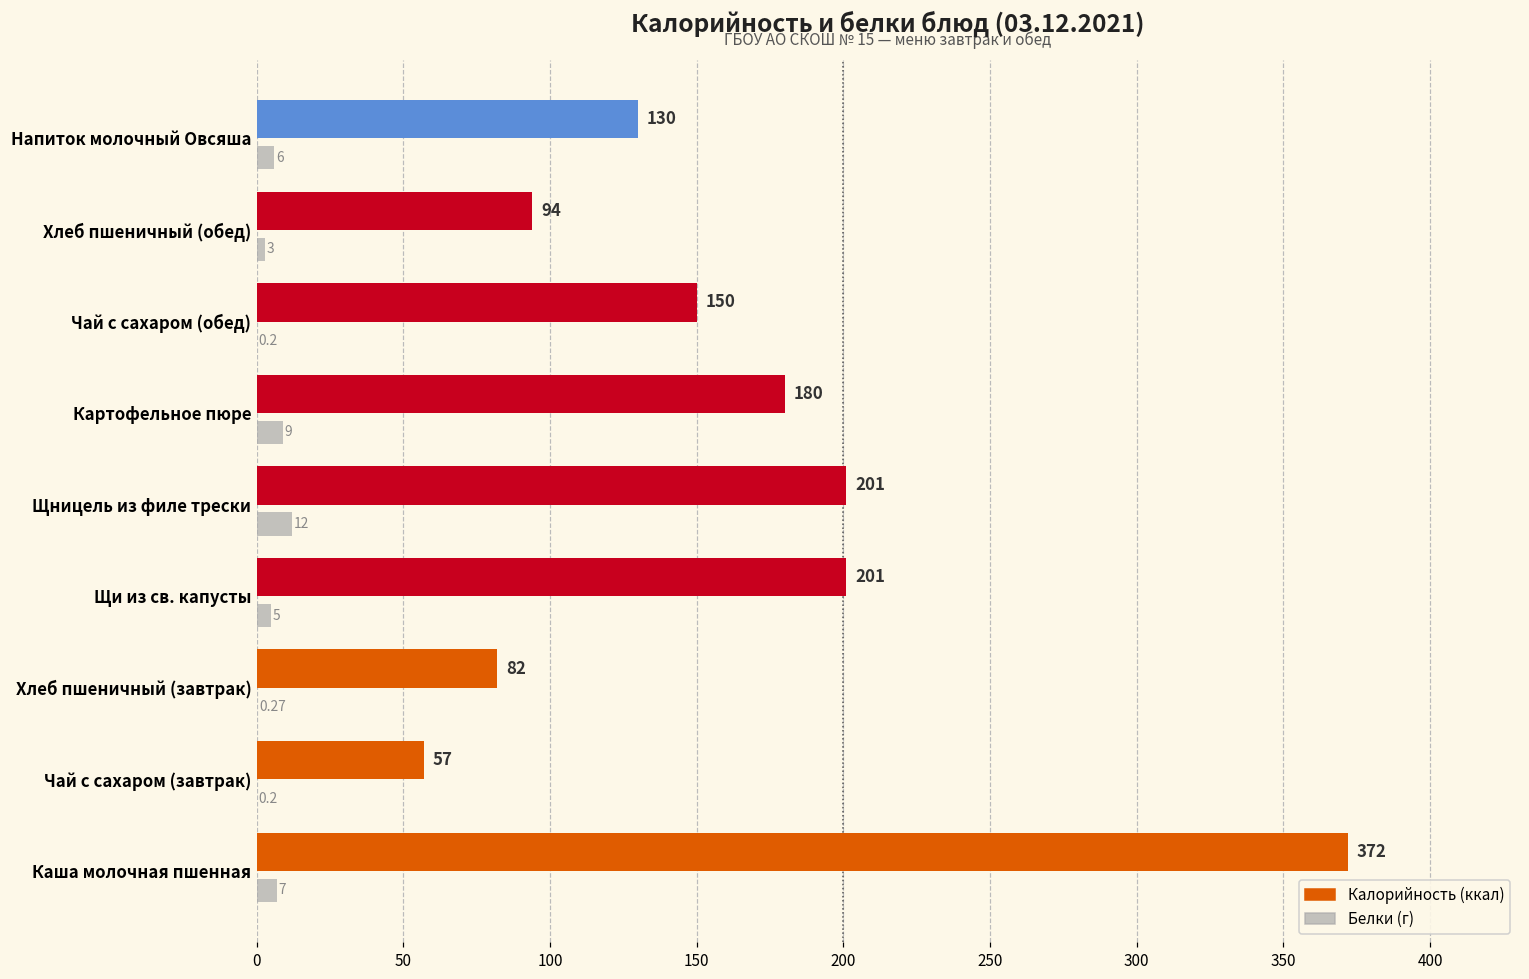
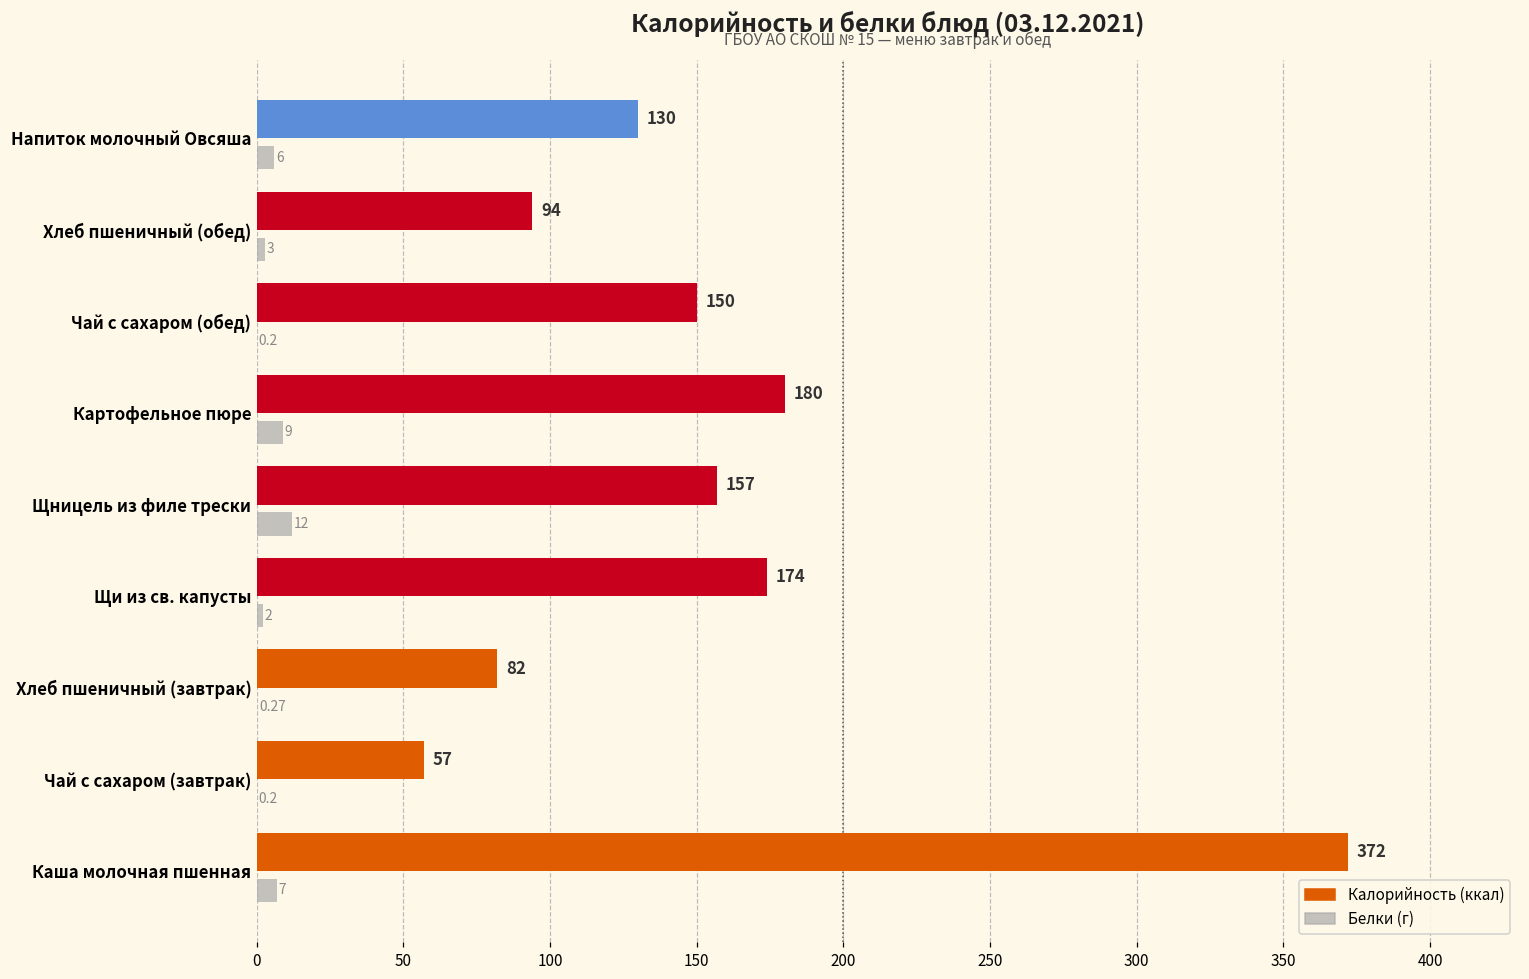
Калорийность (ккал), Щницель из филе трески: 201 -> 157
Калорийность (ккал), Щи из св. капусты: 201 -> 174
Белки (г), Щи из св. капусты: 5 -> 2
